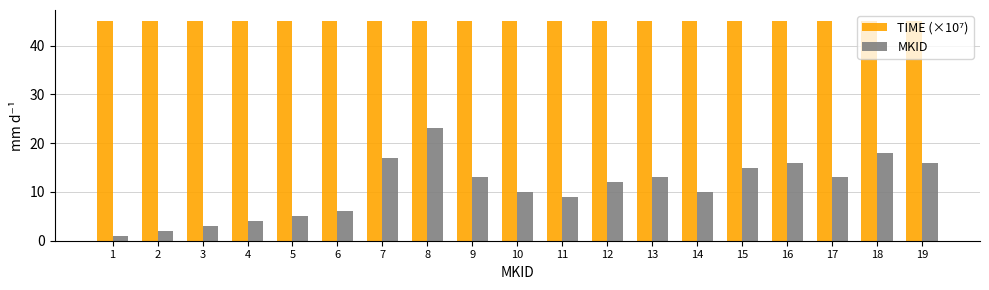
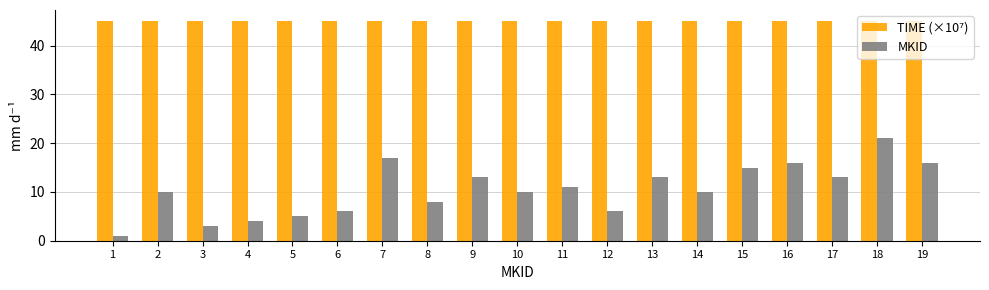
MKID, 2: 2 -> 10
MKID, 8: 23 -> 8
MKID, 11: 9 -> 11
MKID, 12: 12 -> 6
MKID, 18: 18 -> 21
